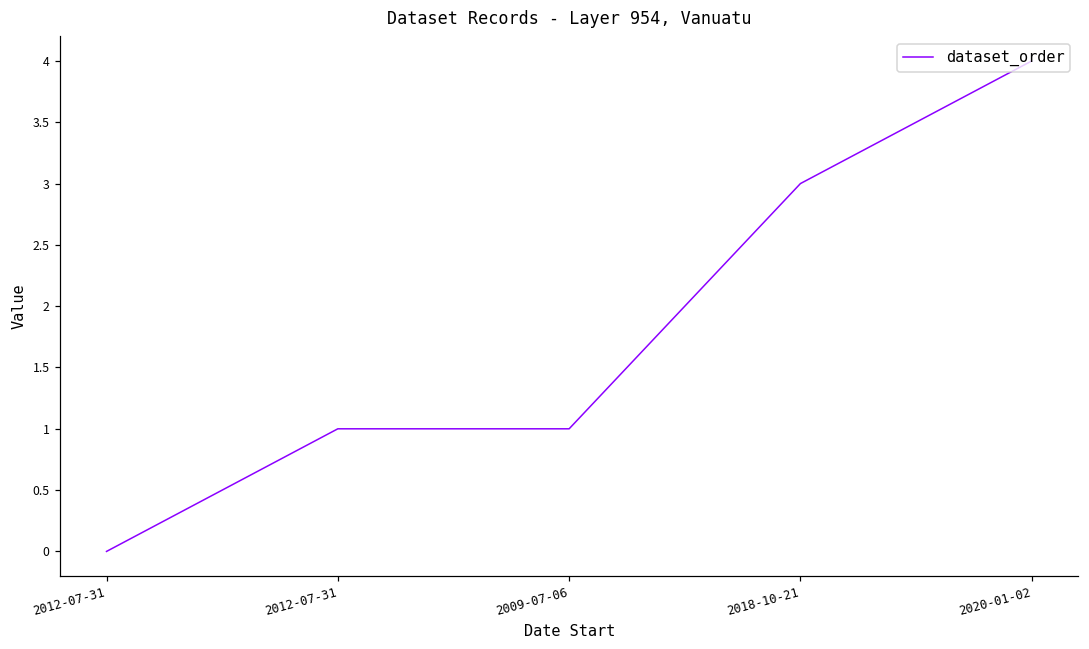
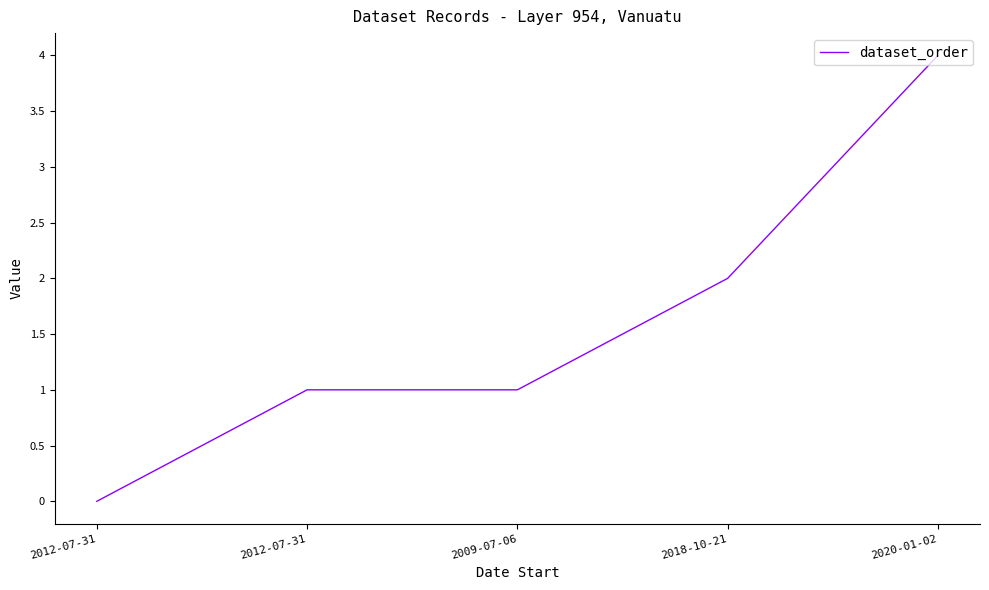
2018-10-21: 3 -> 2
